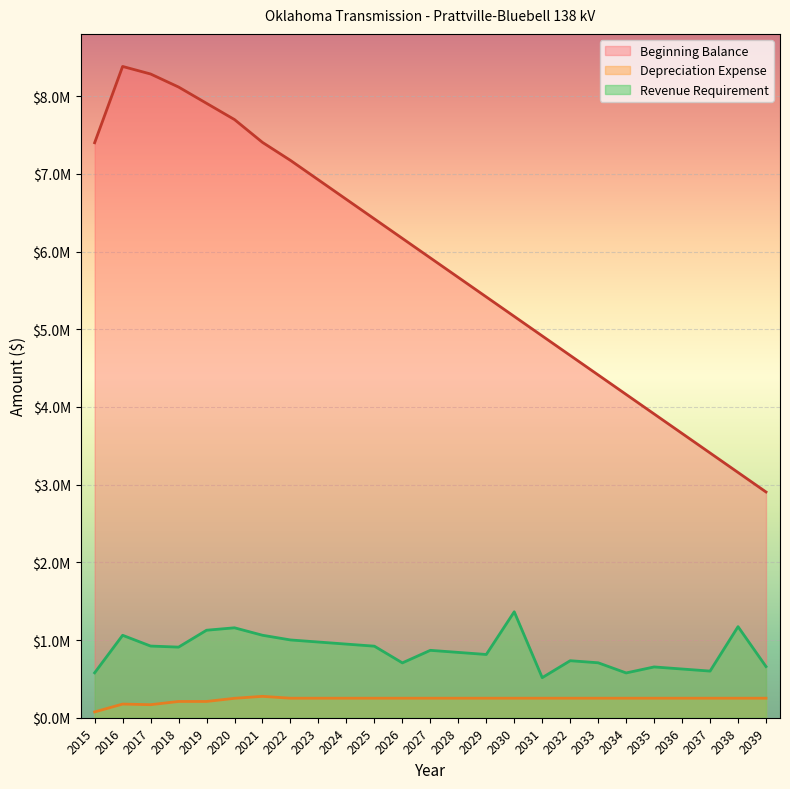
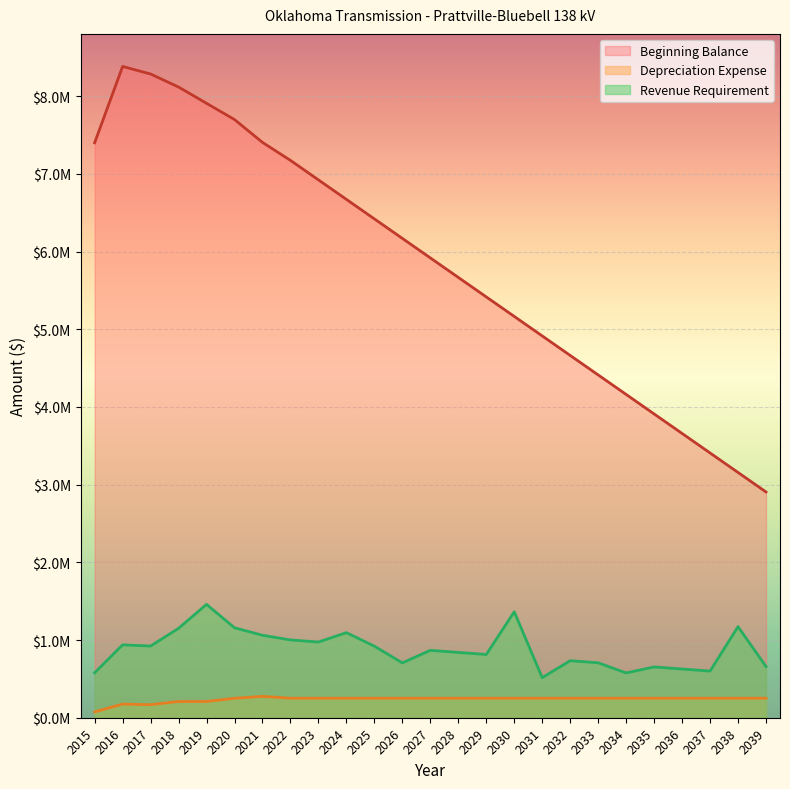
Revenue Requirement, 2016: $1100000 -> $900000
Revenue Requirement, 2018: $900000 -> $1200000
Revenue Requirement, 2019: $1100000 -> $1500000
Revenue Requirement, 2024: $900000 -> $1100000
